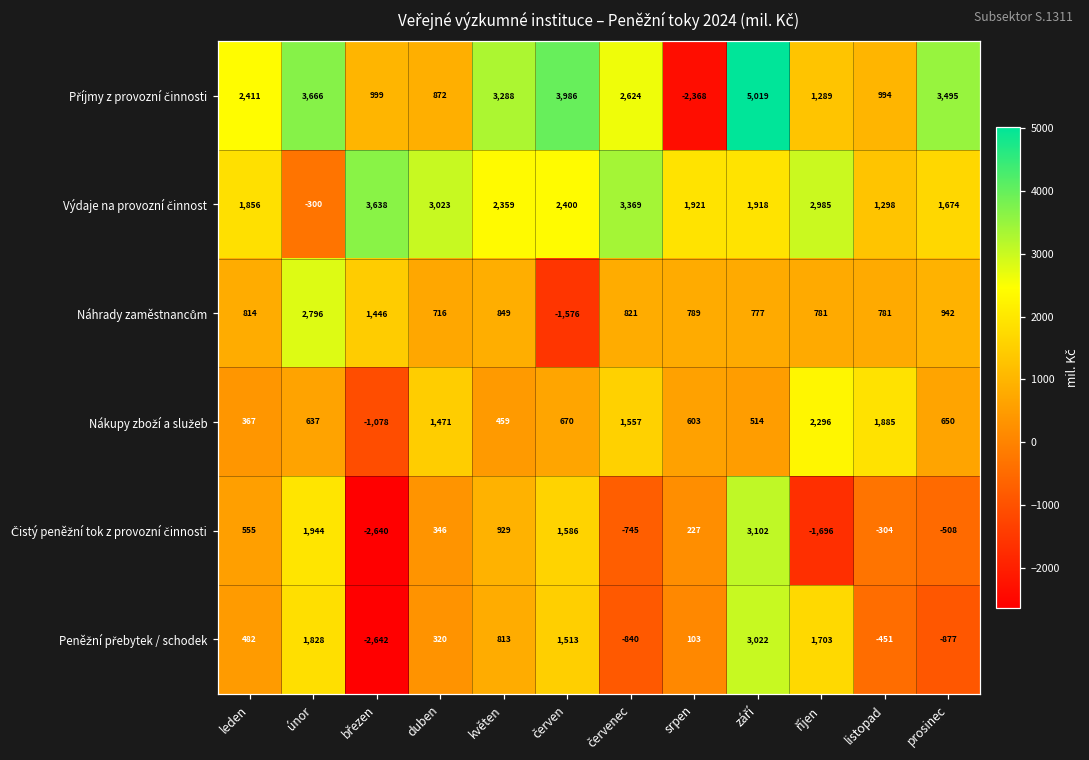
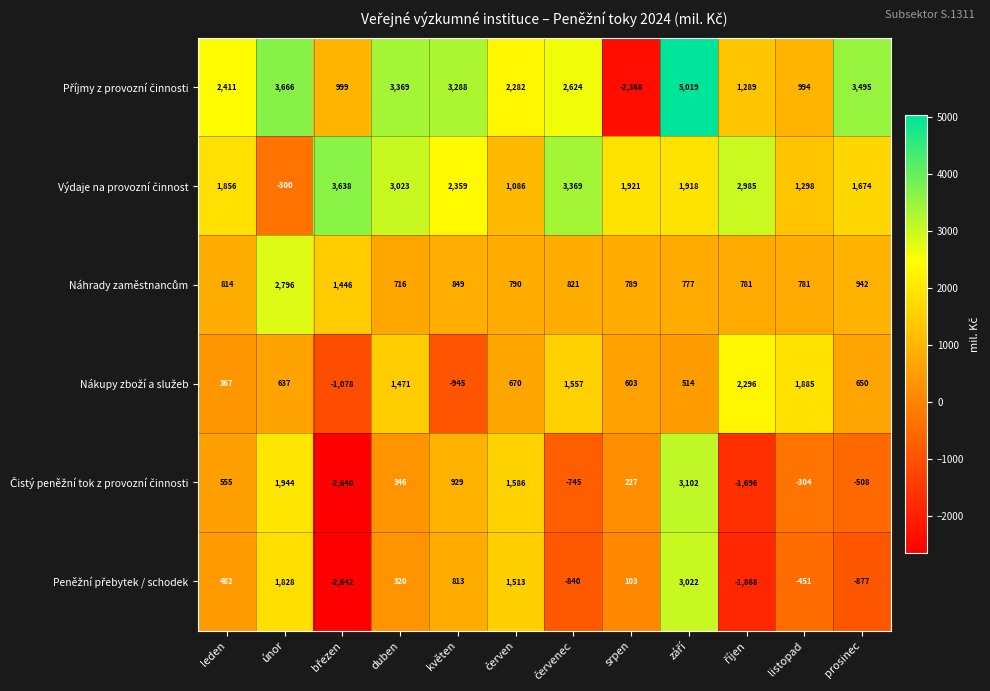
Příjmy z provozní činnosti, duben: 872 -> 3,369
Příjmy z provozní činnosti, červen: 3,986 -> 2,282
Výdaje na provozní činnost, červen: 2,400 -> 1,086
Náhrady zaměstnancům, červen: -1,576 -> 790
Nákupy zboží a služeb, květen: 459 -> -945
Peněžní přebytek / schodek, říjen: 1,703 -> -1,868
